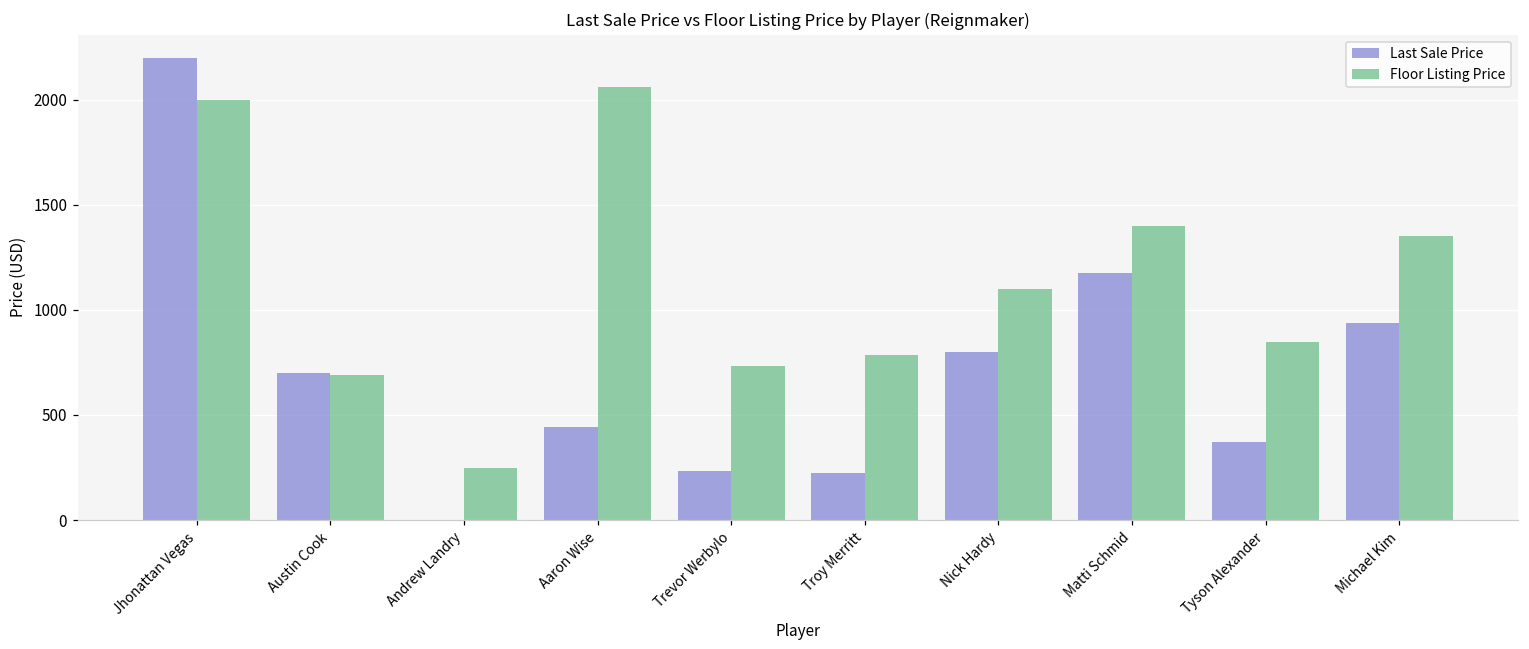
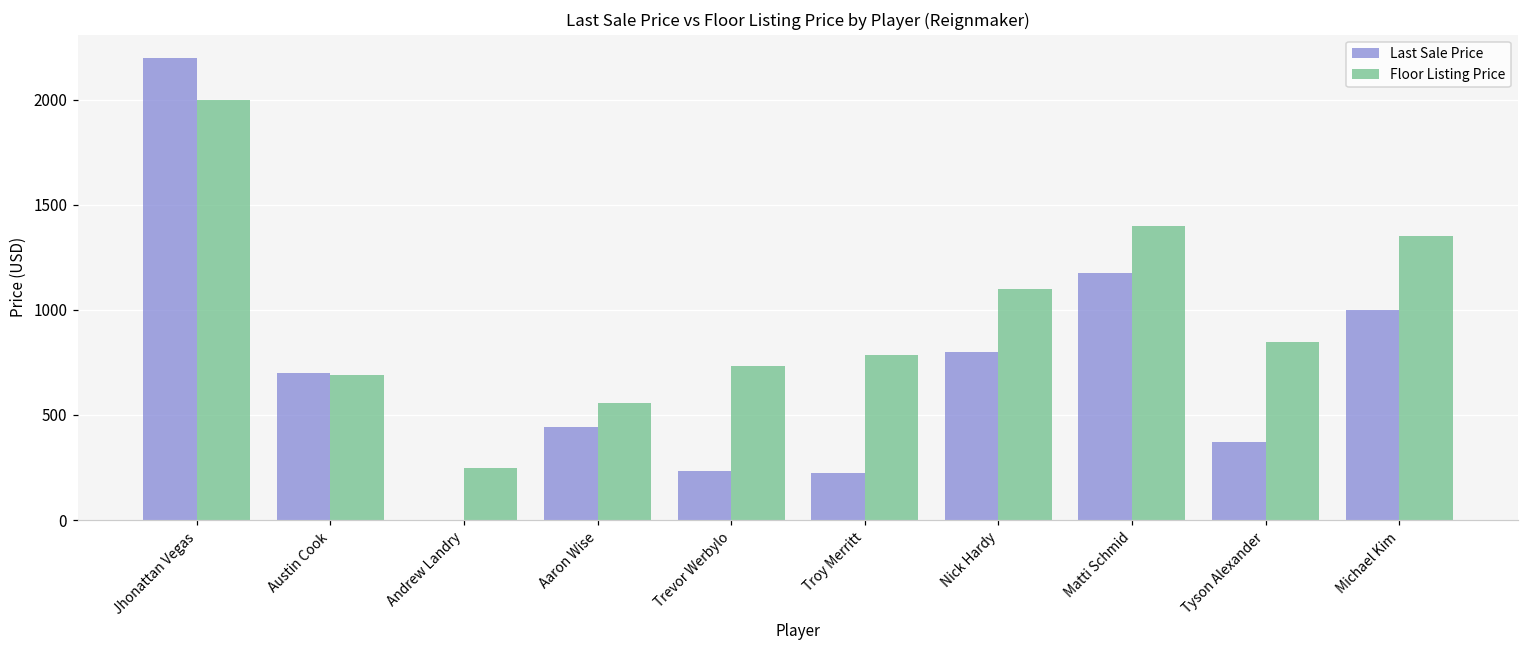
Floor Listing Price, Aaron Wise: 2060 -> 560
Last Sale Price, Michael Kim: 940 -> 1000
